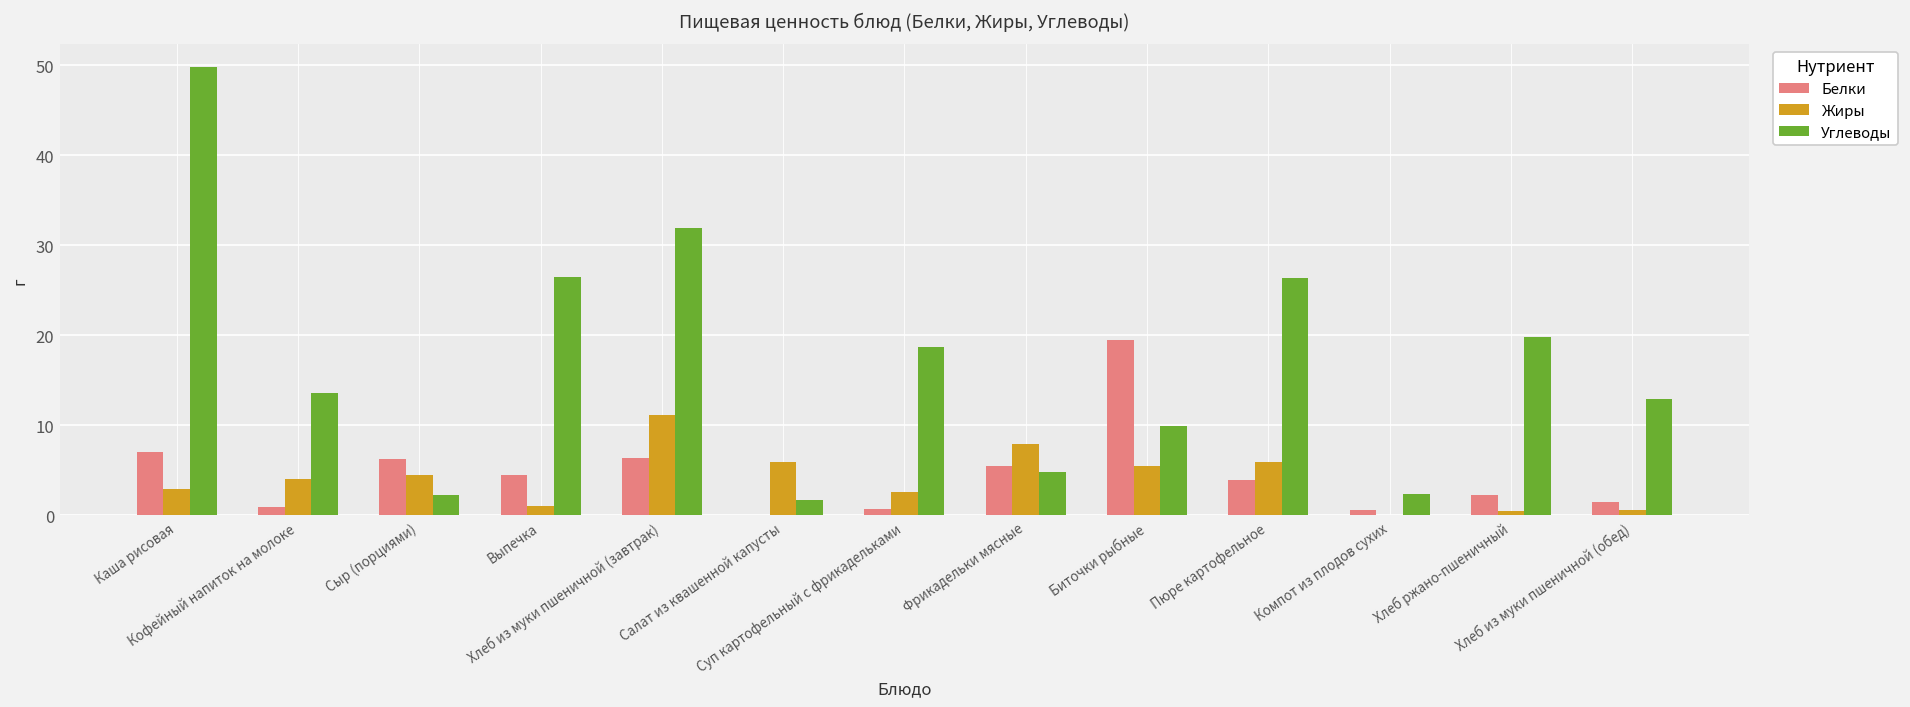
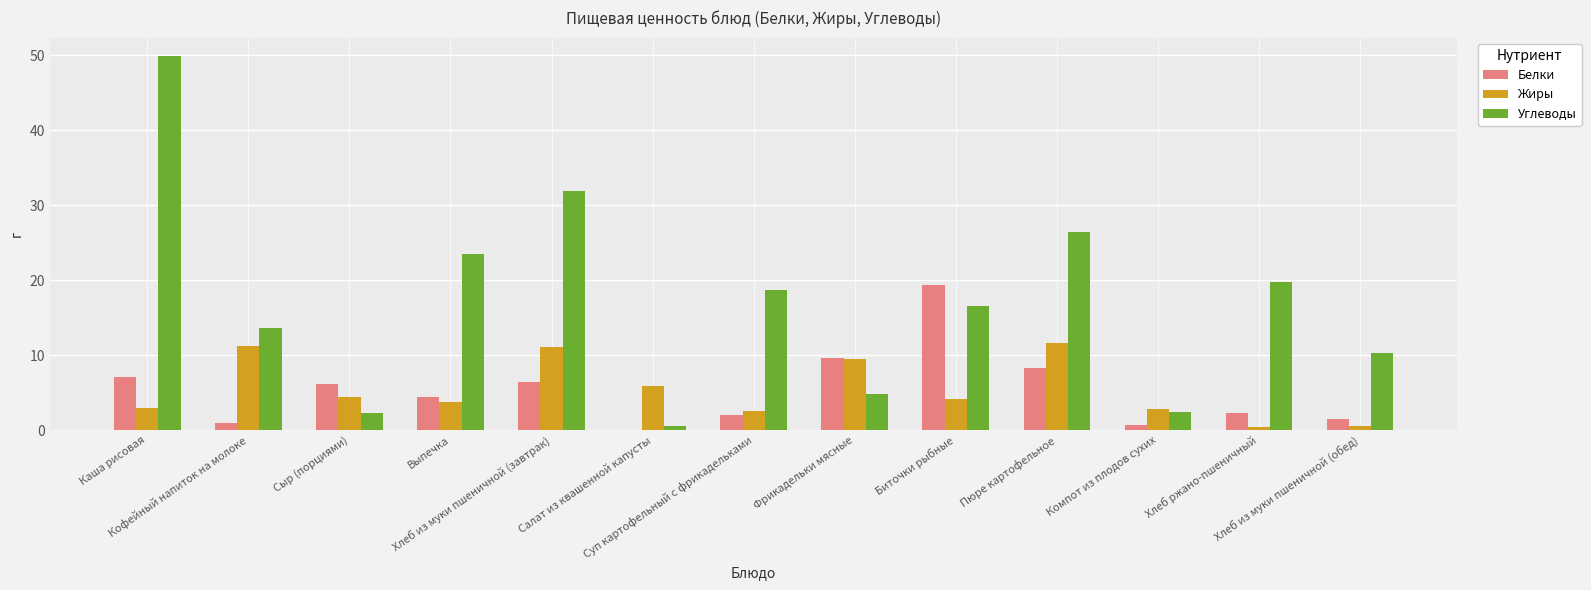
Жиры, Кофейный напиток на молоке: 4 -> 11
Жиры, Выпечка: 1 -> 4
Углеводы, Выпечка: 27 -> 24
Углеводы, Салат из квашенной капусты: 2 -> 1
Белки, Суп картофельный с фрикадельками: 1 -> 2
Белки, Фрикадельки мясные: 5 -> 10
Жиры, Фрикадельки мясные: 8 -> 9
Жиры, Биточки рыбные: 5 -> 4
Углеводы, Биточки рыбные: 10 -> 17
Белки, Пюре картофельное: 4 -> 8
Жиры, Пюре картофельное: 6 -> 12
Жиры, Компот из плодов сухих: 0 -> 3
Углеводы, Хлеб из муки пшеничной (обед): 13 -> 10
